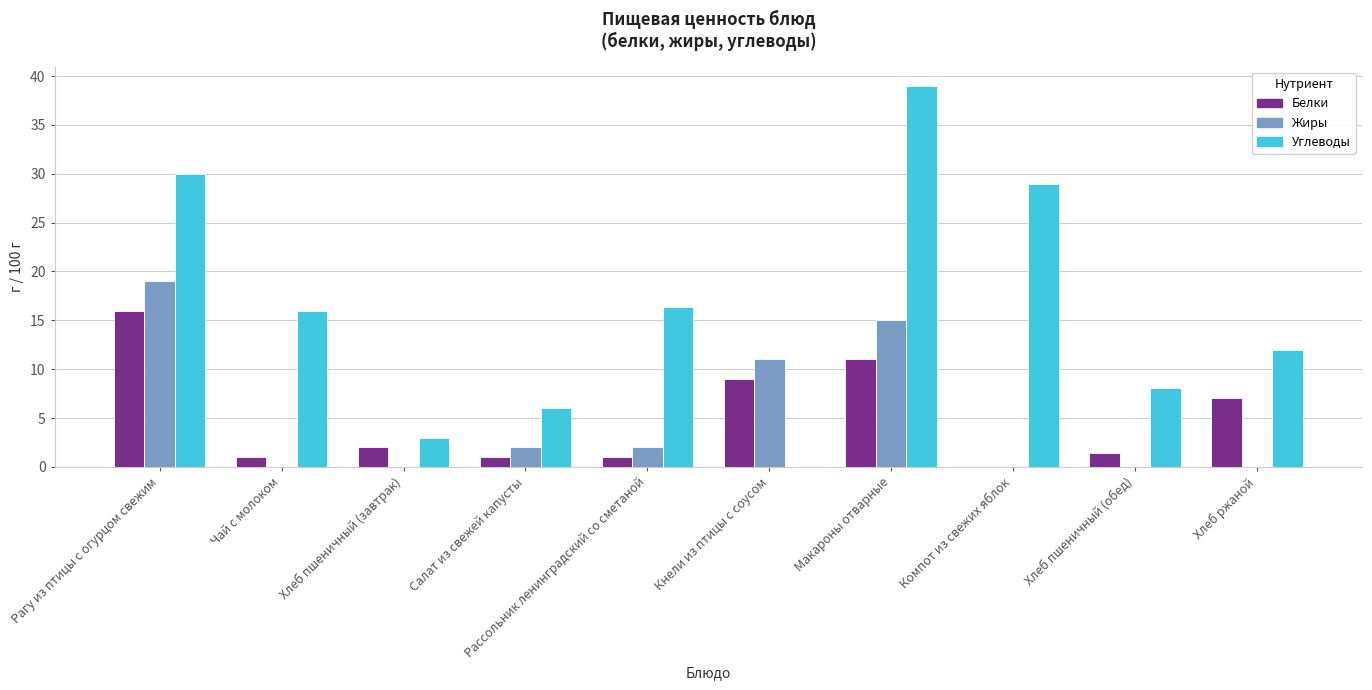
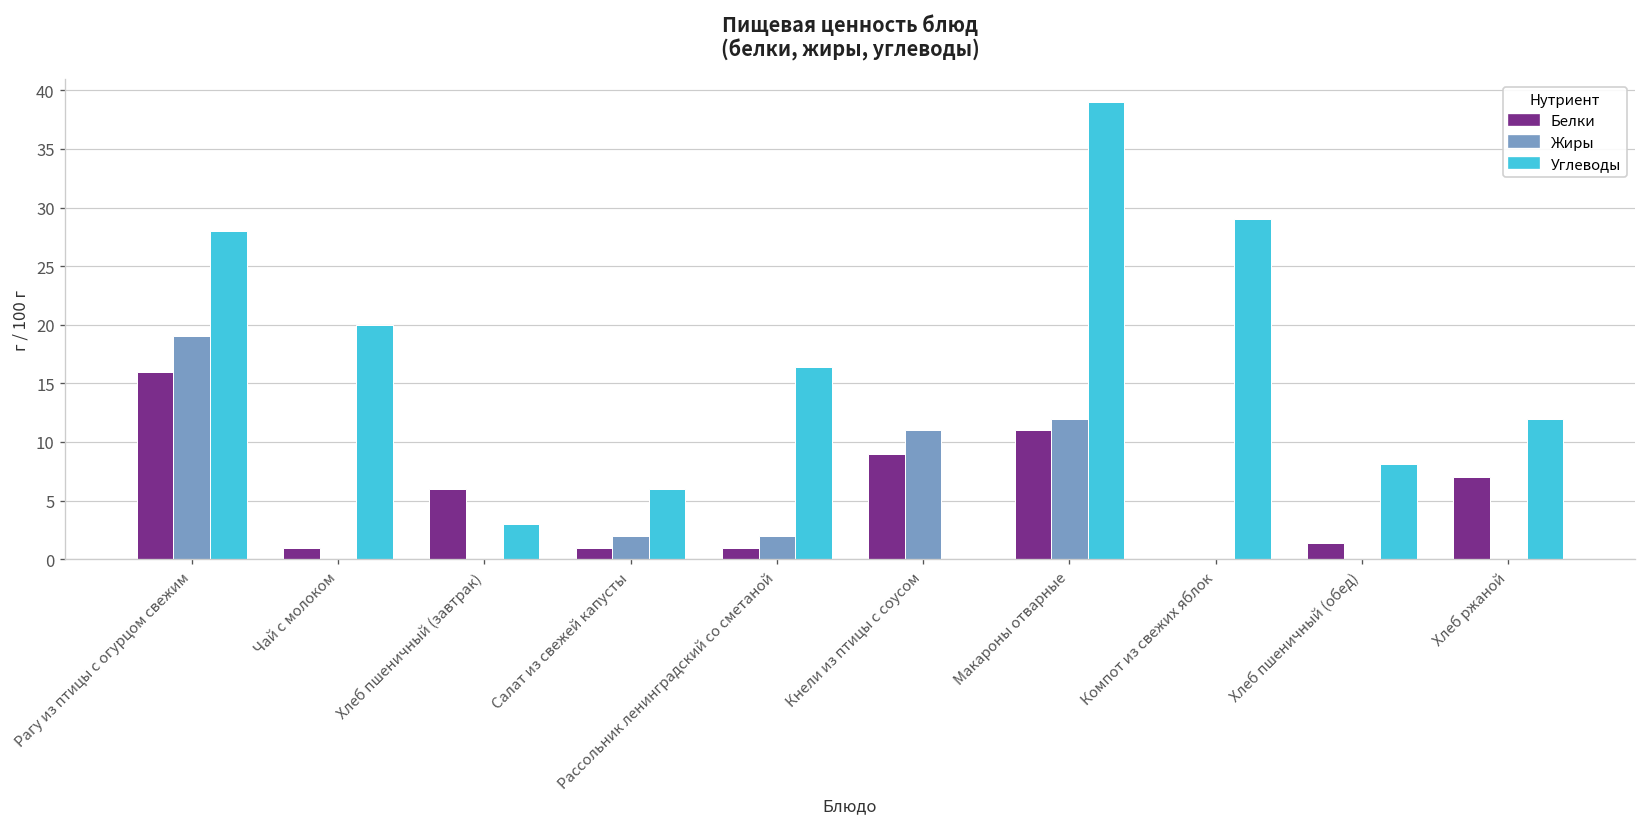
Углеводы, Рагу из птицы с огурцом свежим: 30 -> 28
Углеводы, Чай с молоком: 16 -> 20
Белки, Хлеб пшеничный (завтрак): 2 -> 6
Жиры, Макароны отварные: 15 -> 12
